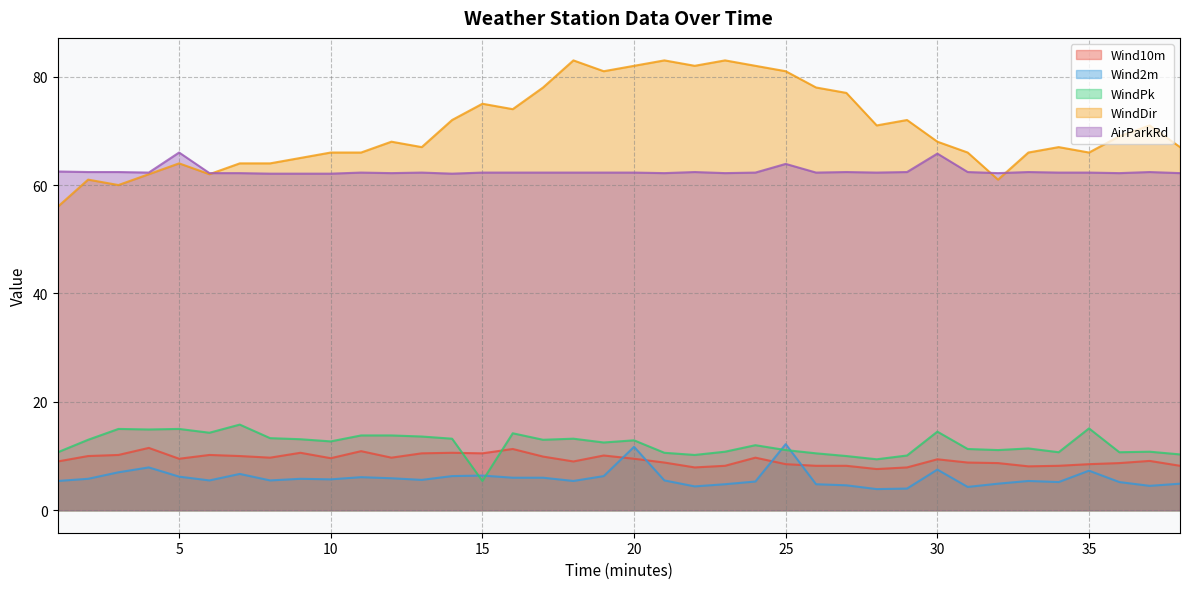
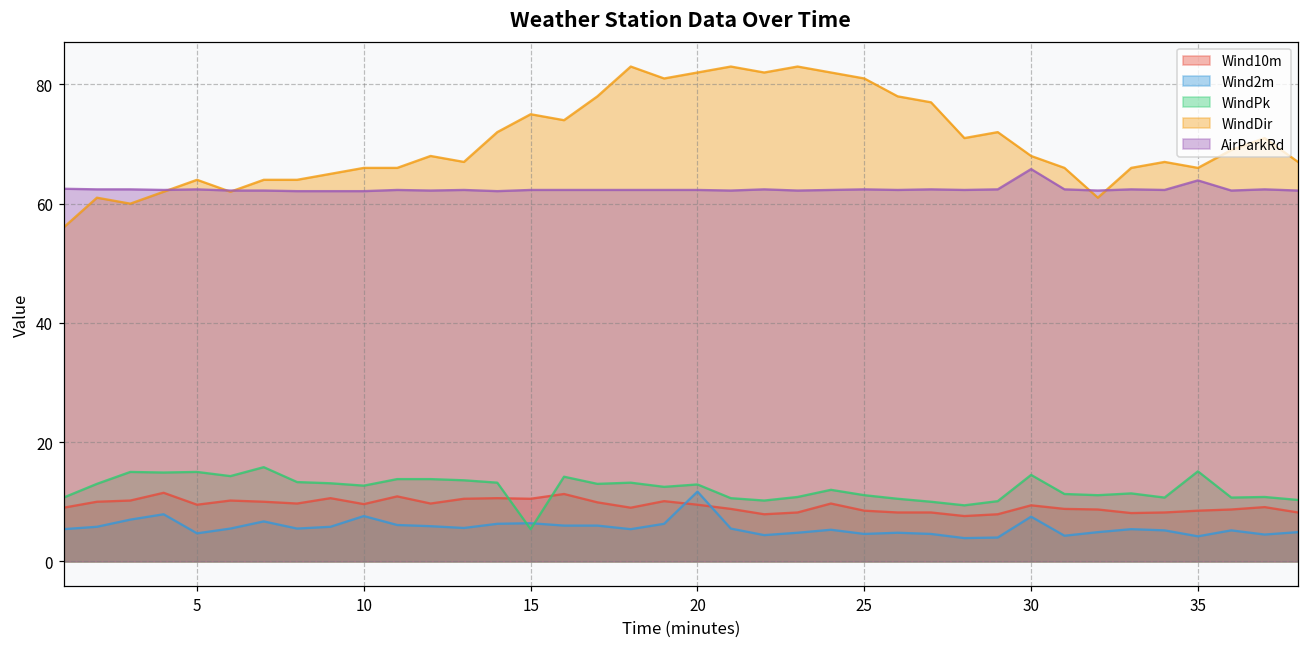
Wind2m, 5: 6 -> 5
AirParkRd, 5: 66 -> 62
Wind2m, 10: 6 -> 8
Wind2m, 25: 12 -> 5
AirParkRd, 25: 64 -> 62
Wind2m, 35: 7 -> 4
AirParkRd, 35: 62 -> 64
